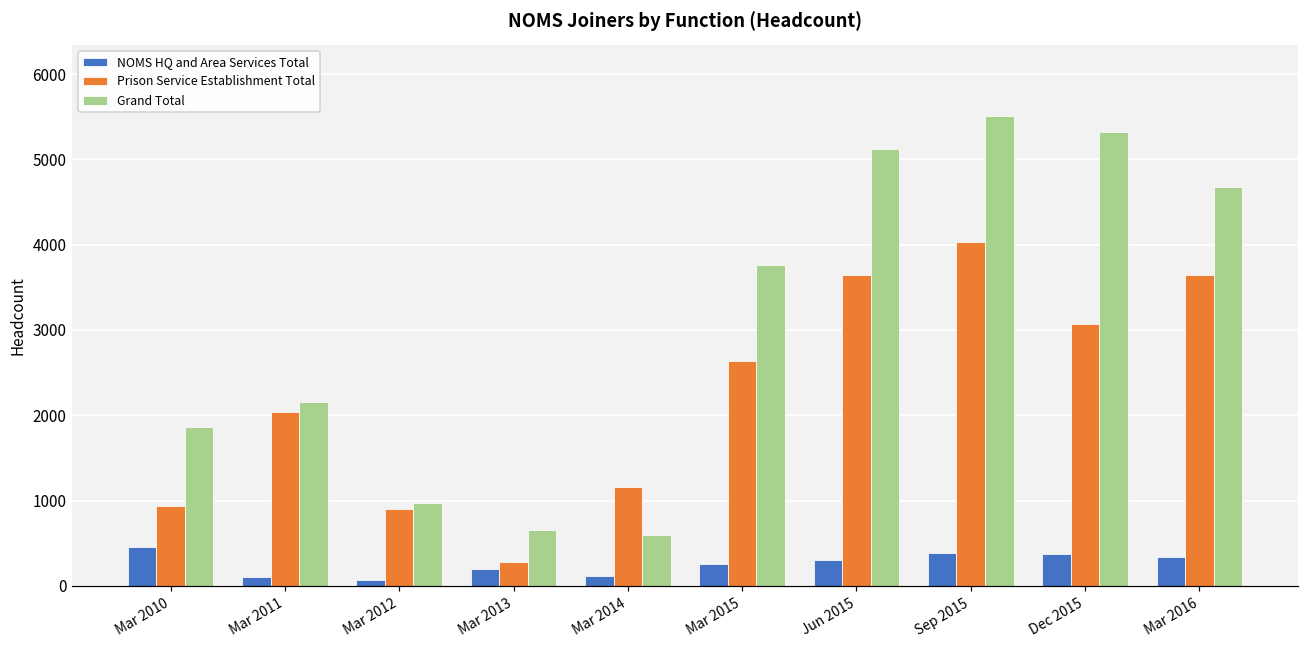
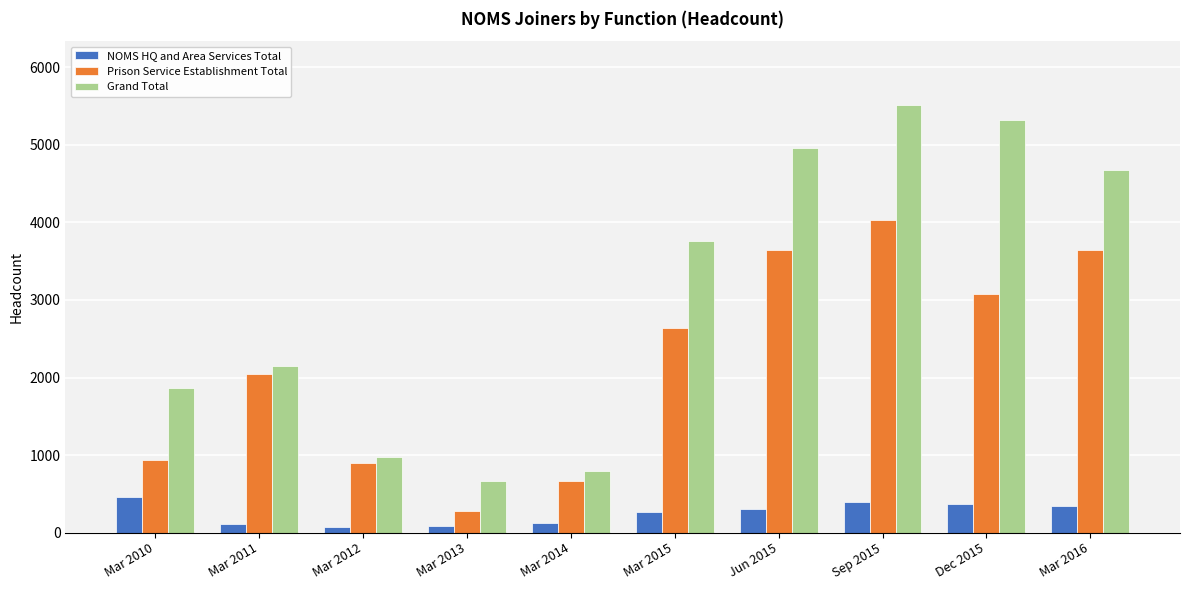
NOMS HQ and Area Services Total, Mar 2013: 200 -> 100
Prison Service Establishment Total, Mar 2014: 1200 -> 700
Grand Total, Mar 2014: 600 -> 800
Grand Total, Jun 2015: 5100 -> 5000
